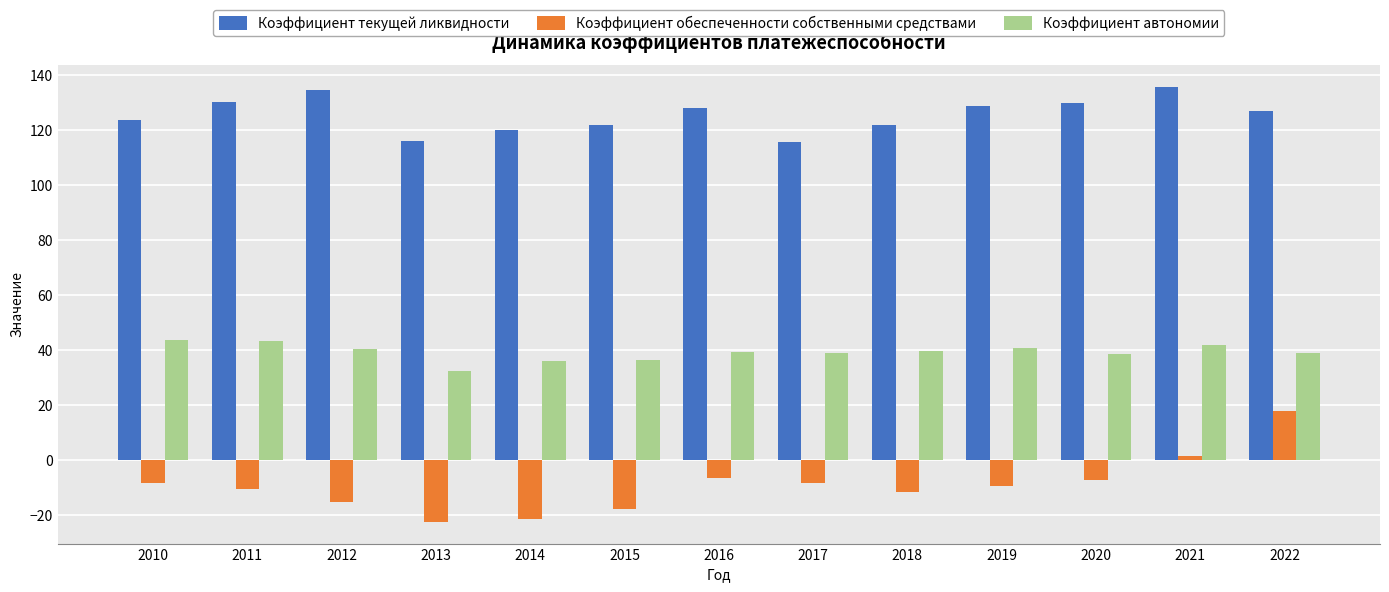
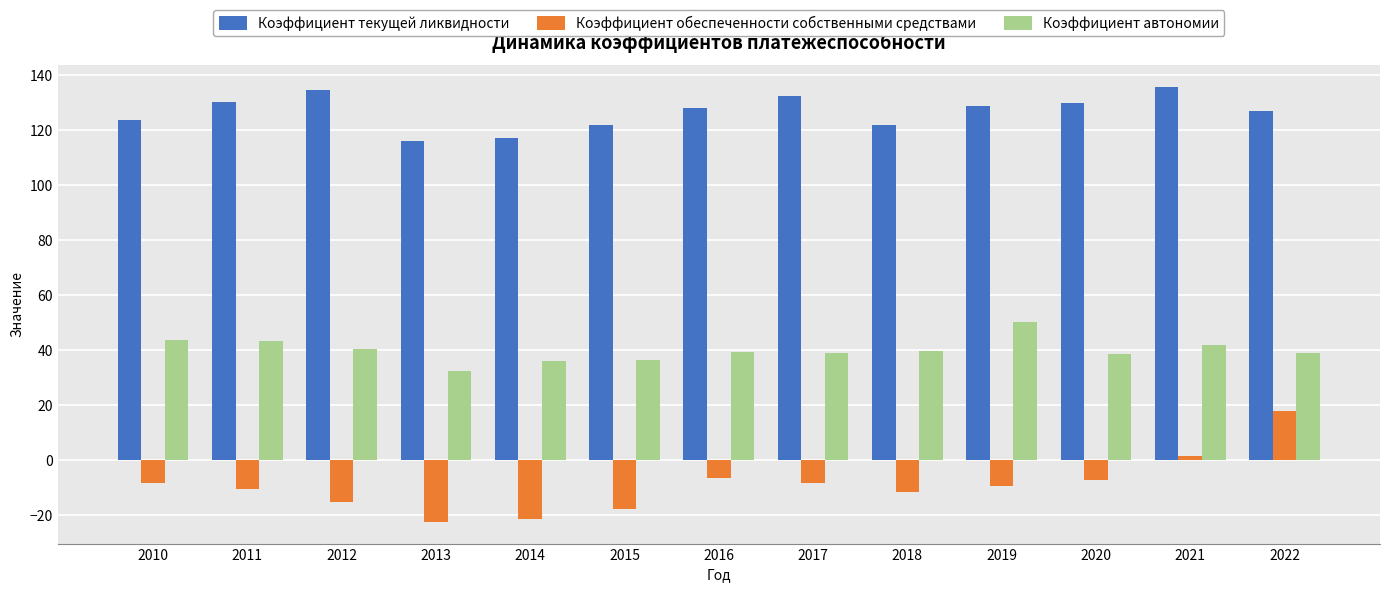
Коэффициент текущей ликвидности, 2014: 120 -> 117
Коэффициент текущей ликвидности, 2017: 116 -> 133
Коэффициент автономии, 2019: 41 -> 50
